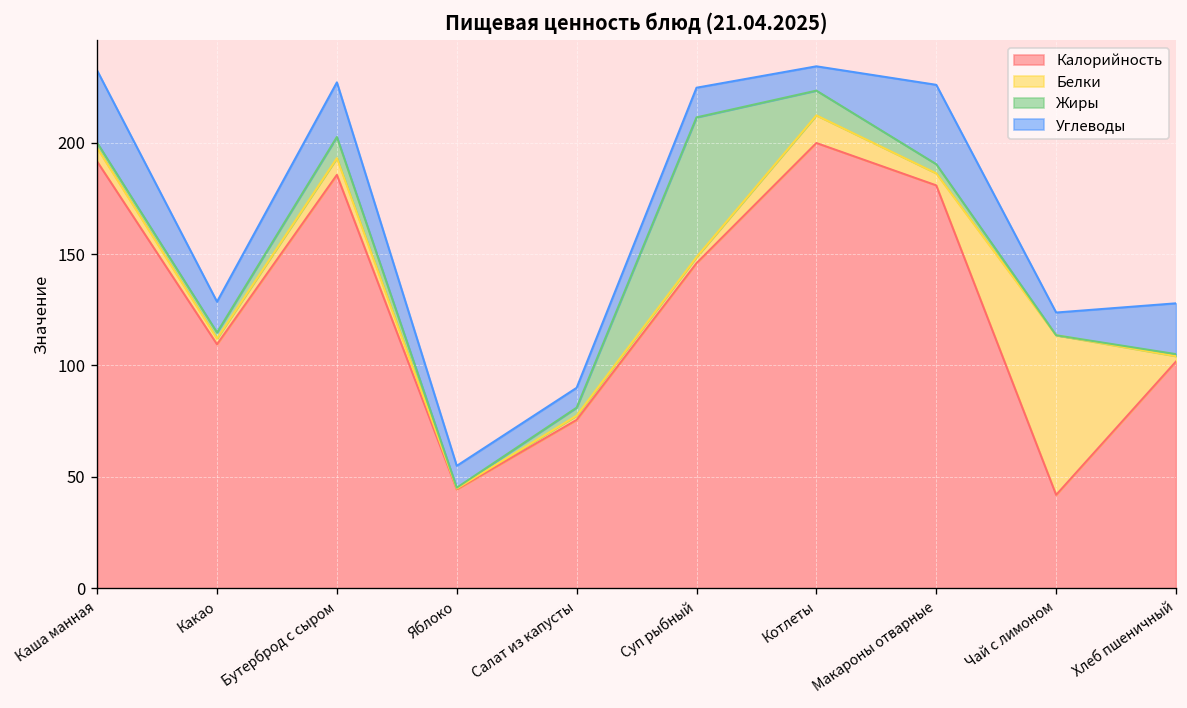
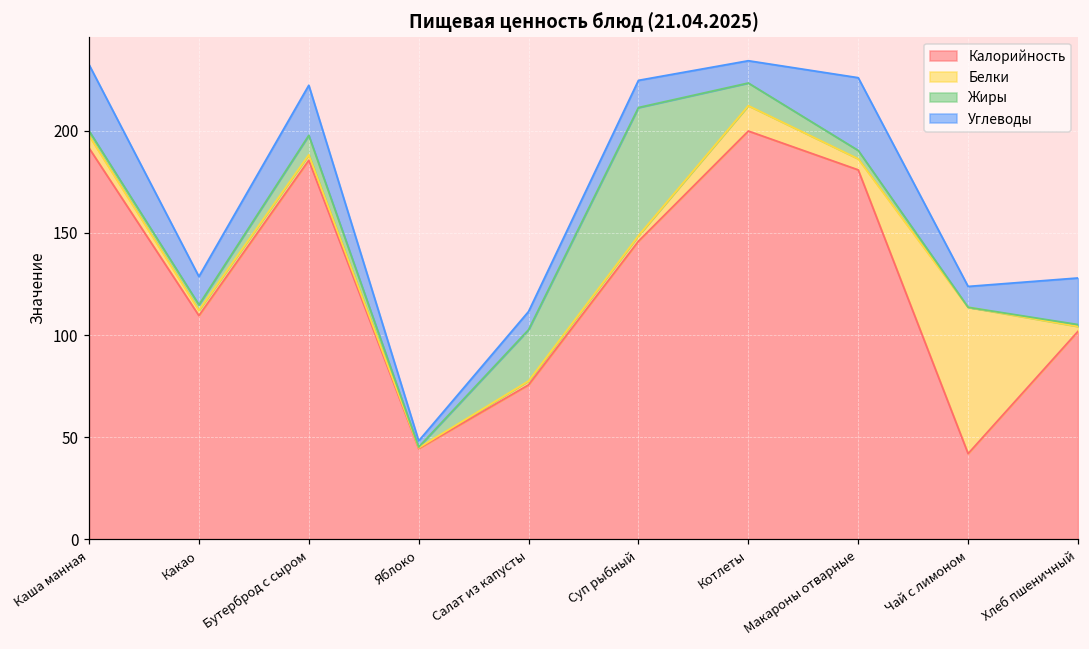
Белки, Бутерброд с сыром: 8 -> 3
Углеводы, Яблоко: 10 -> 3
Жиры, Салат из капусты: 4 -> 25
